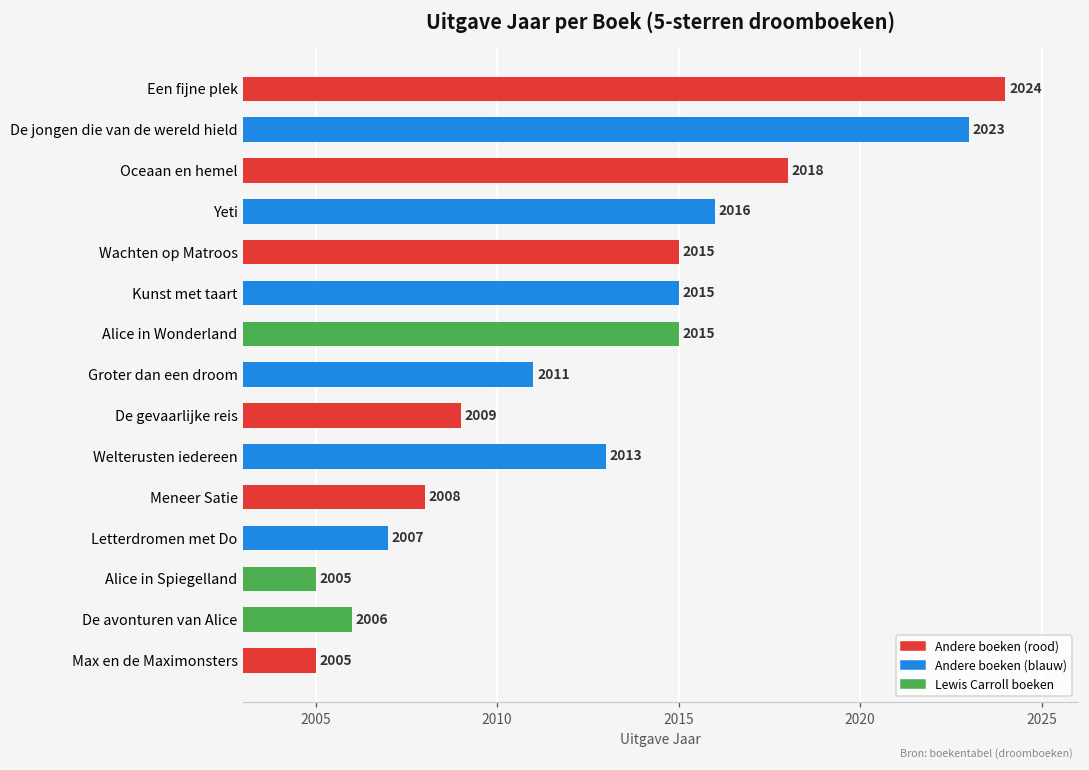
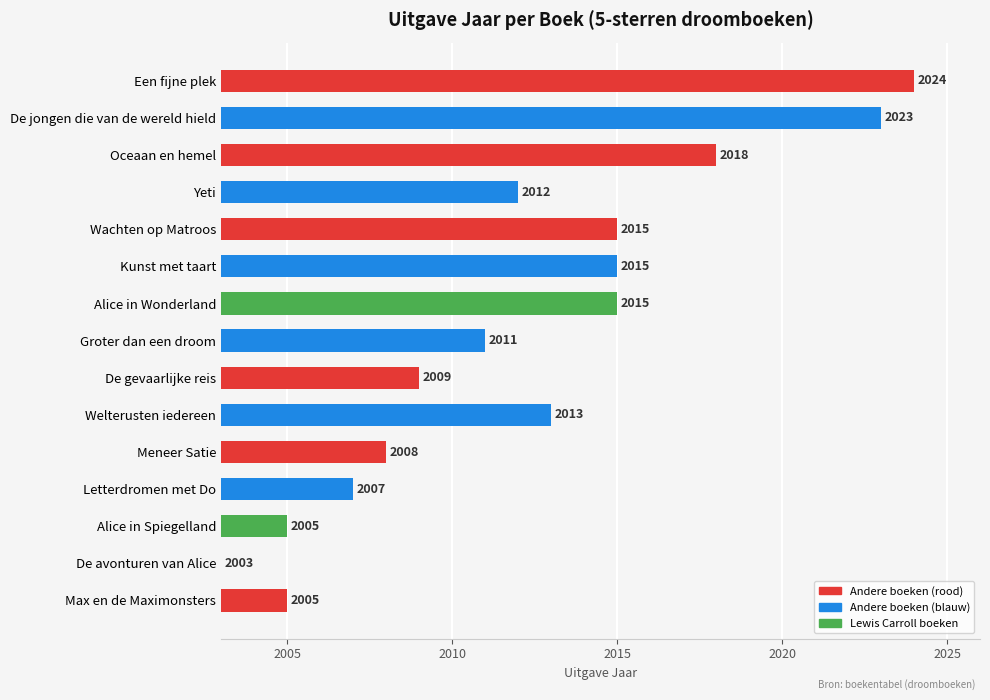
Yeti: 2016 -> 2012
De avonturen van Alice: 2006 -> 2003
